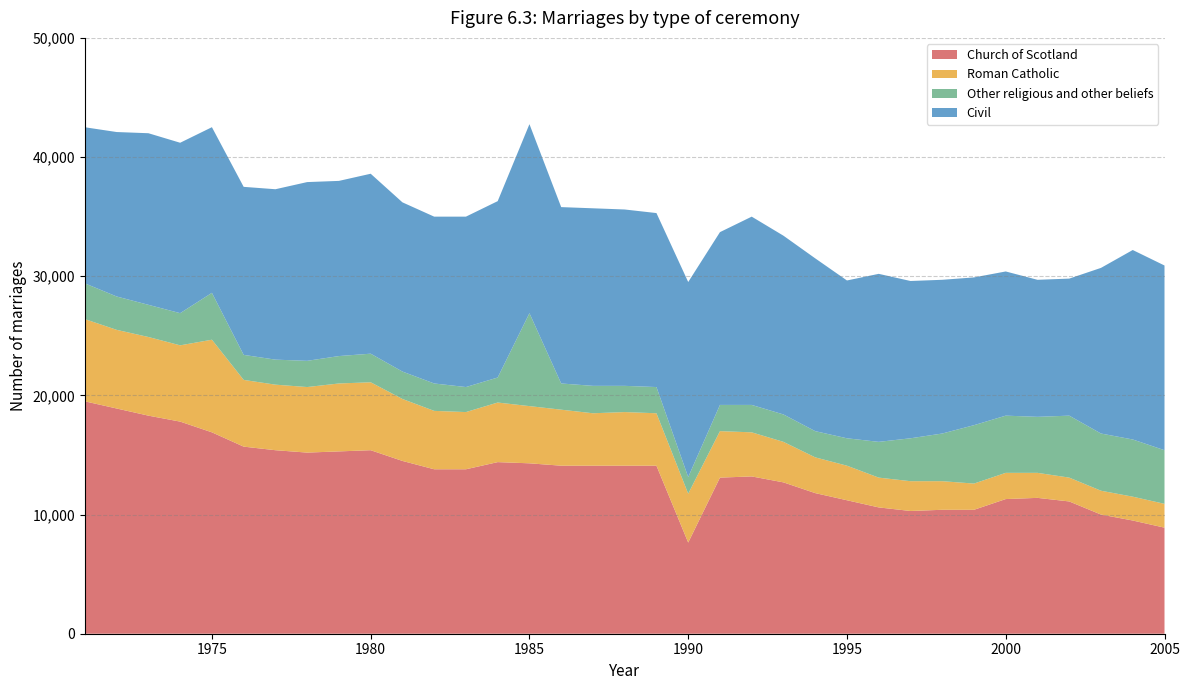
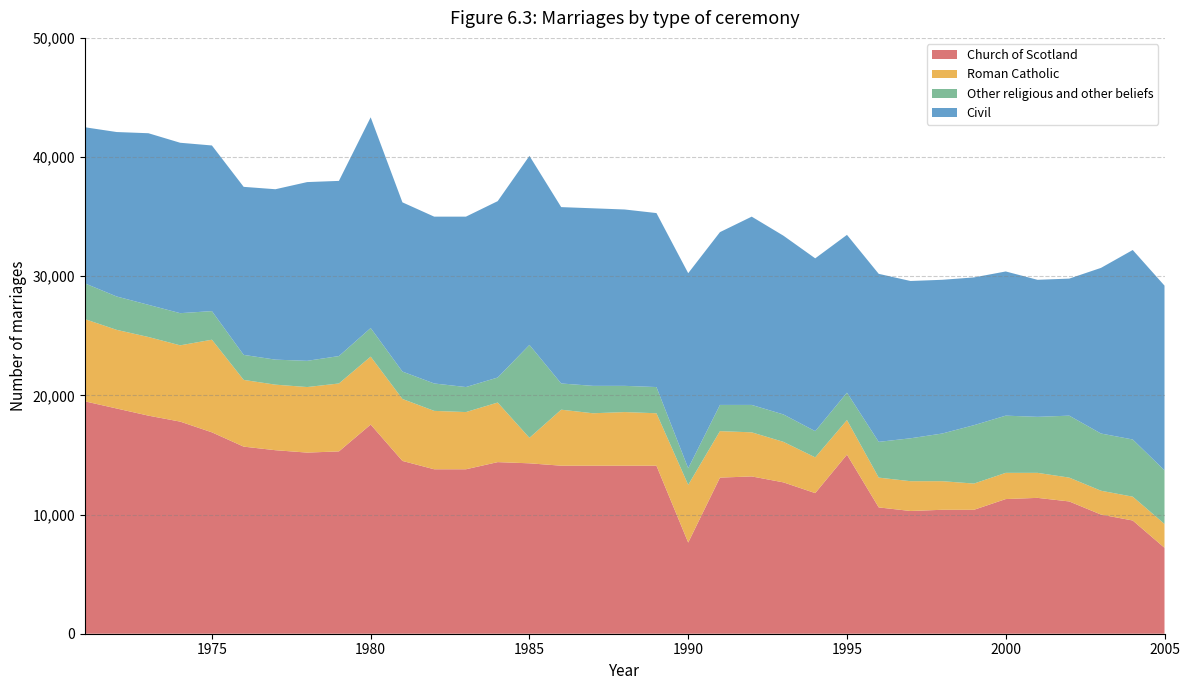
Other religious and other beliefs, 1975: 3,900 -> 2,400
Church of Scotland, 1980: 15,400 -> 17,600
Civil, 1980: 15,100 -> 17,700
Roman Catholic, 1985: 4,800 -> 2,100
Roman Catholic, 1990: 4,100 -> 4,800
Church of Scotland, 1995: 11,200 -> 15,000
Church of Scotland, 2005: 8,900 -> 7,200
